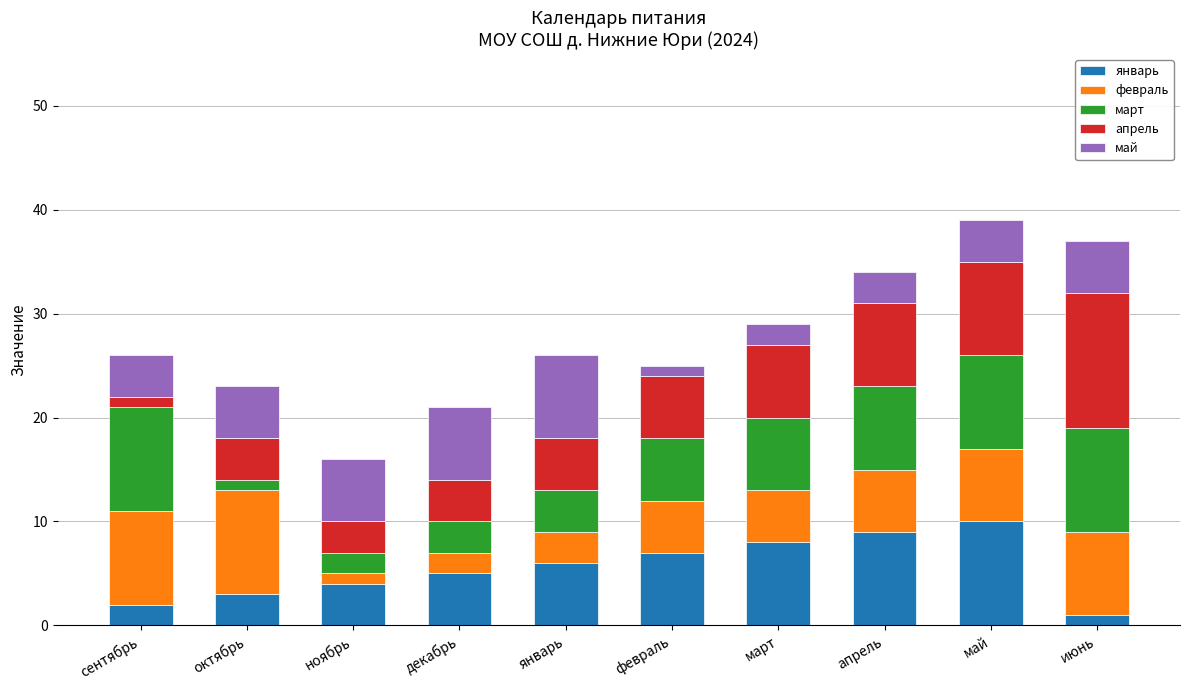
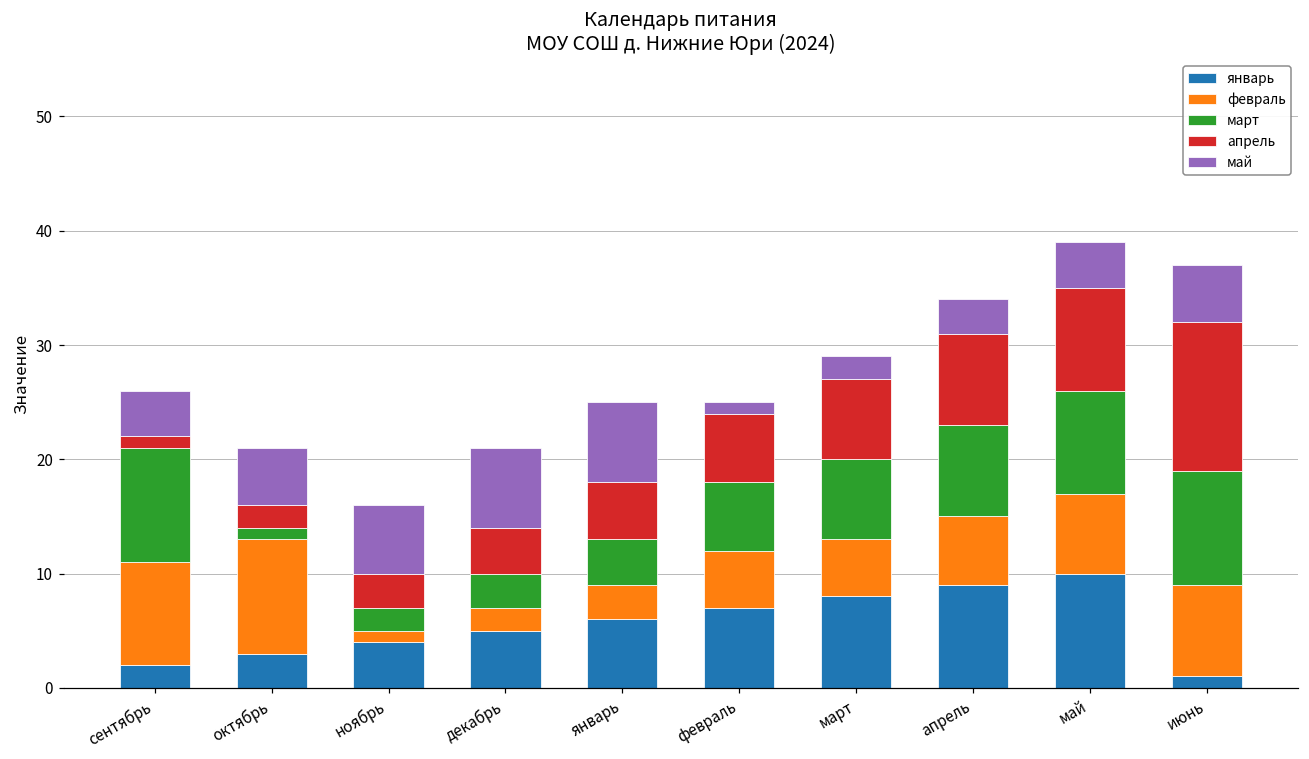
апрель, октябрь: 4 -> 2
май, январь: 8 -> 7
